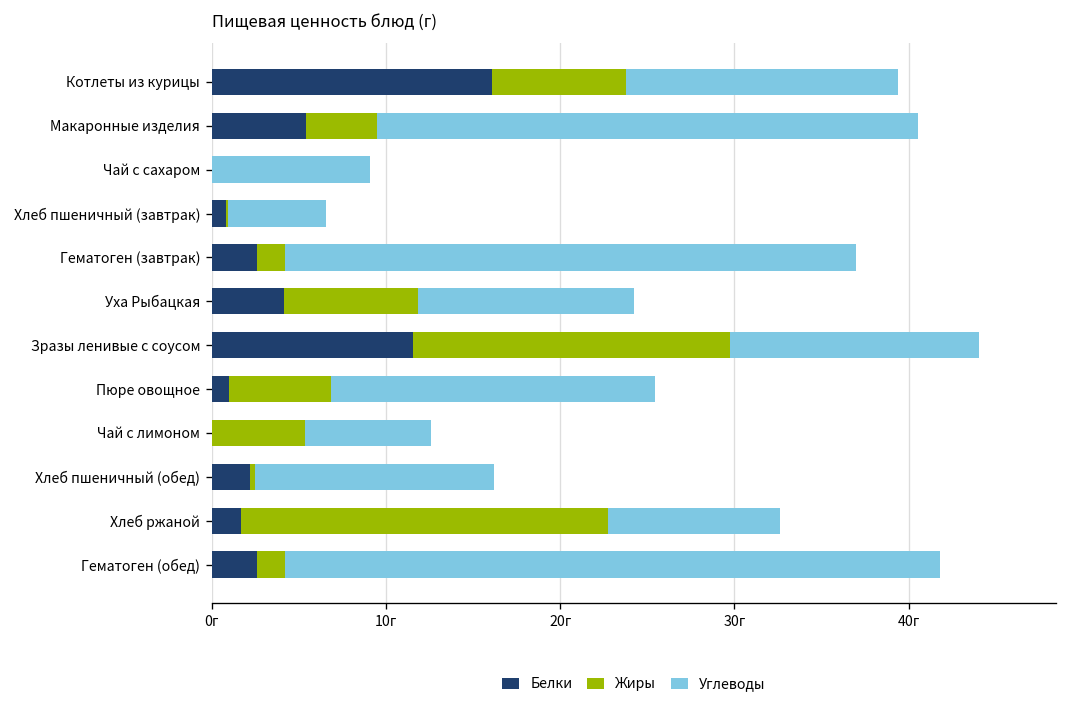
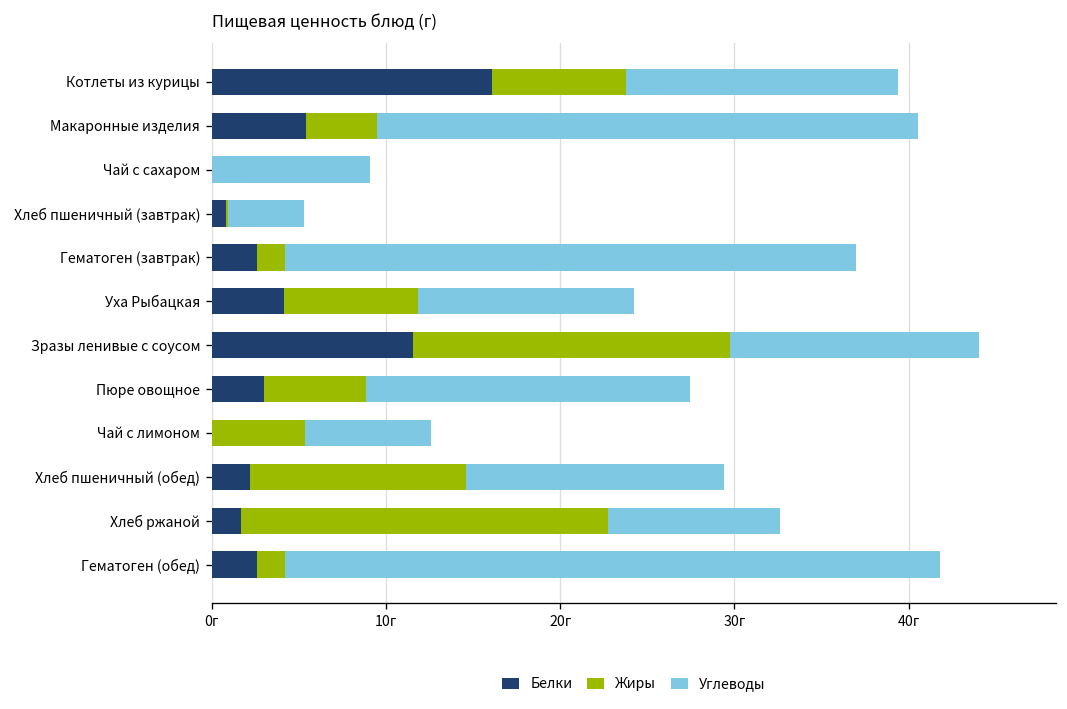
Углеводы, Хлеб пшеничный (завтрак): 5.6г -> 4.3г
Белки, Пюре овощное: 1.0г -> 3.0г
Жиры, Хлеб пшеничный (обед): 0.3г -> 12.4г
Углеводы, Хлеб пшеничный (обед): 13.7г -> 14.8г
